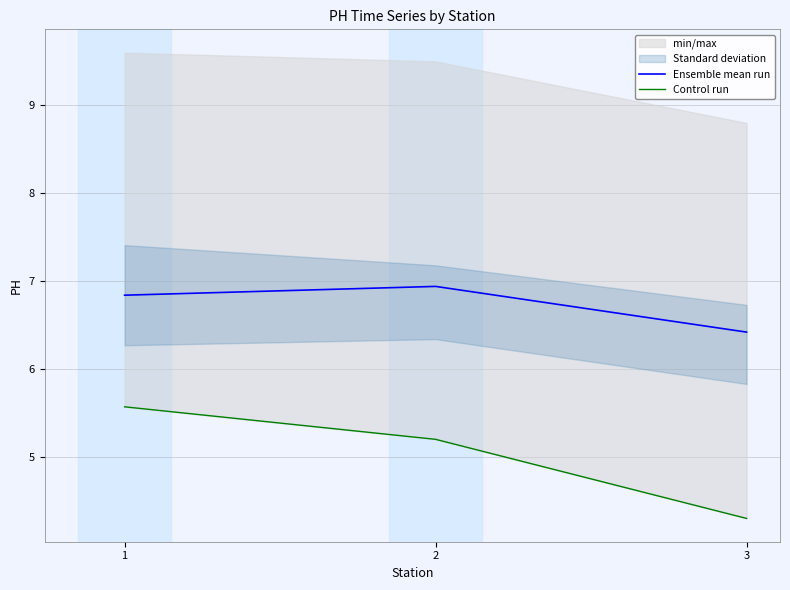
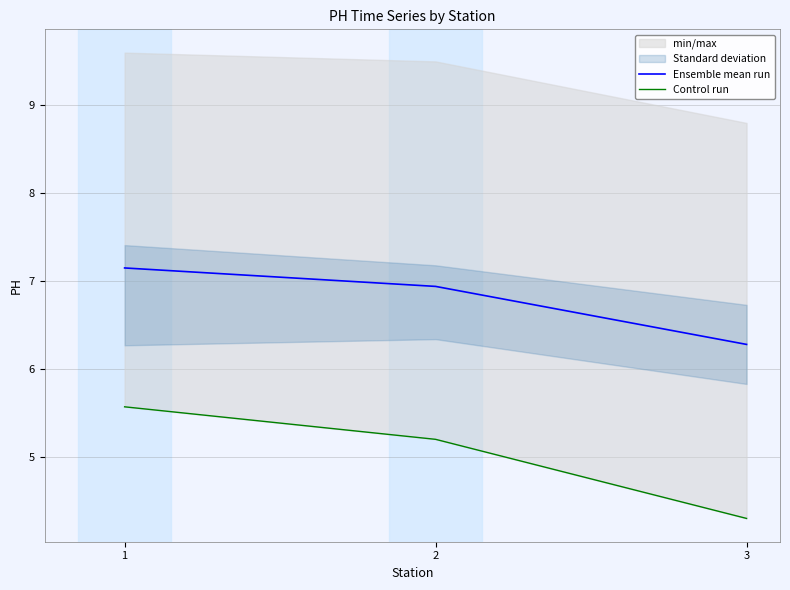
Ensemble mean run, 1: 6.8 -> 7.2
Ensemble mean run, 3: 6.4 -> 6.3
